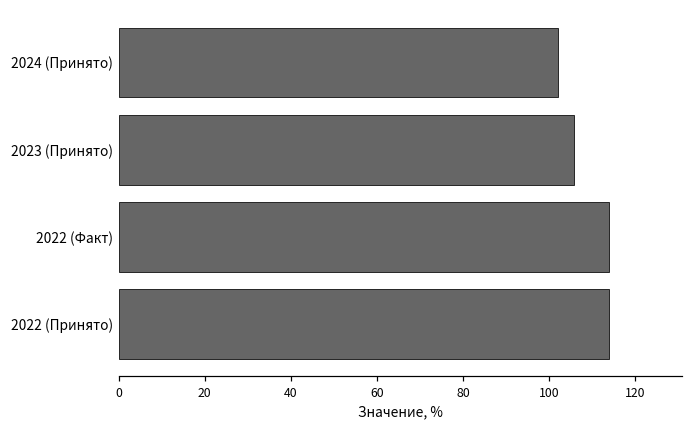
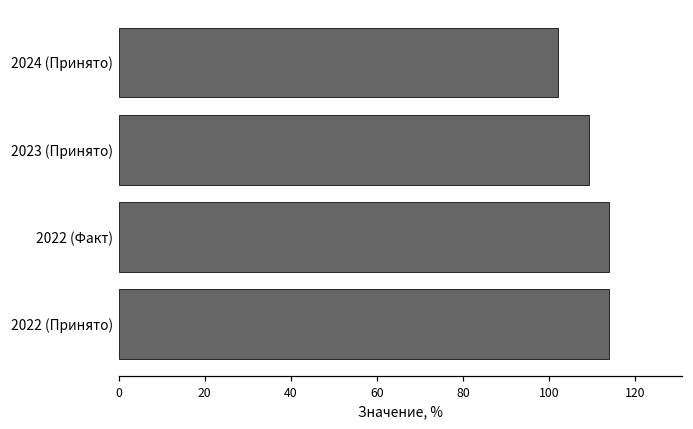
2023 (Принято): 106 -> 109
